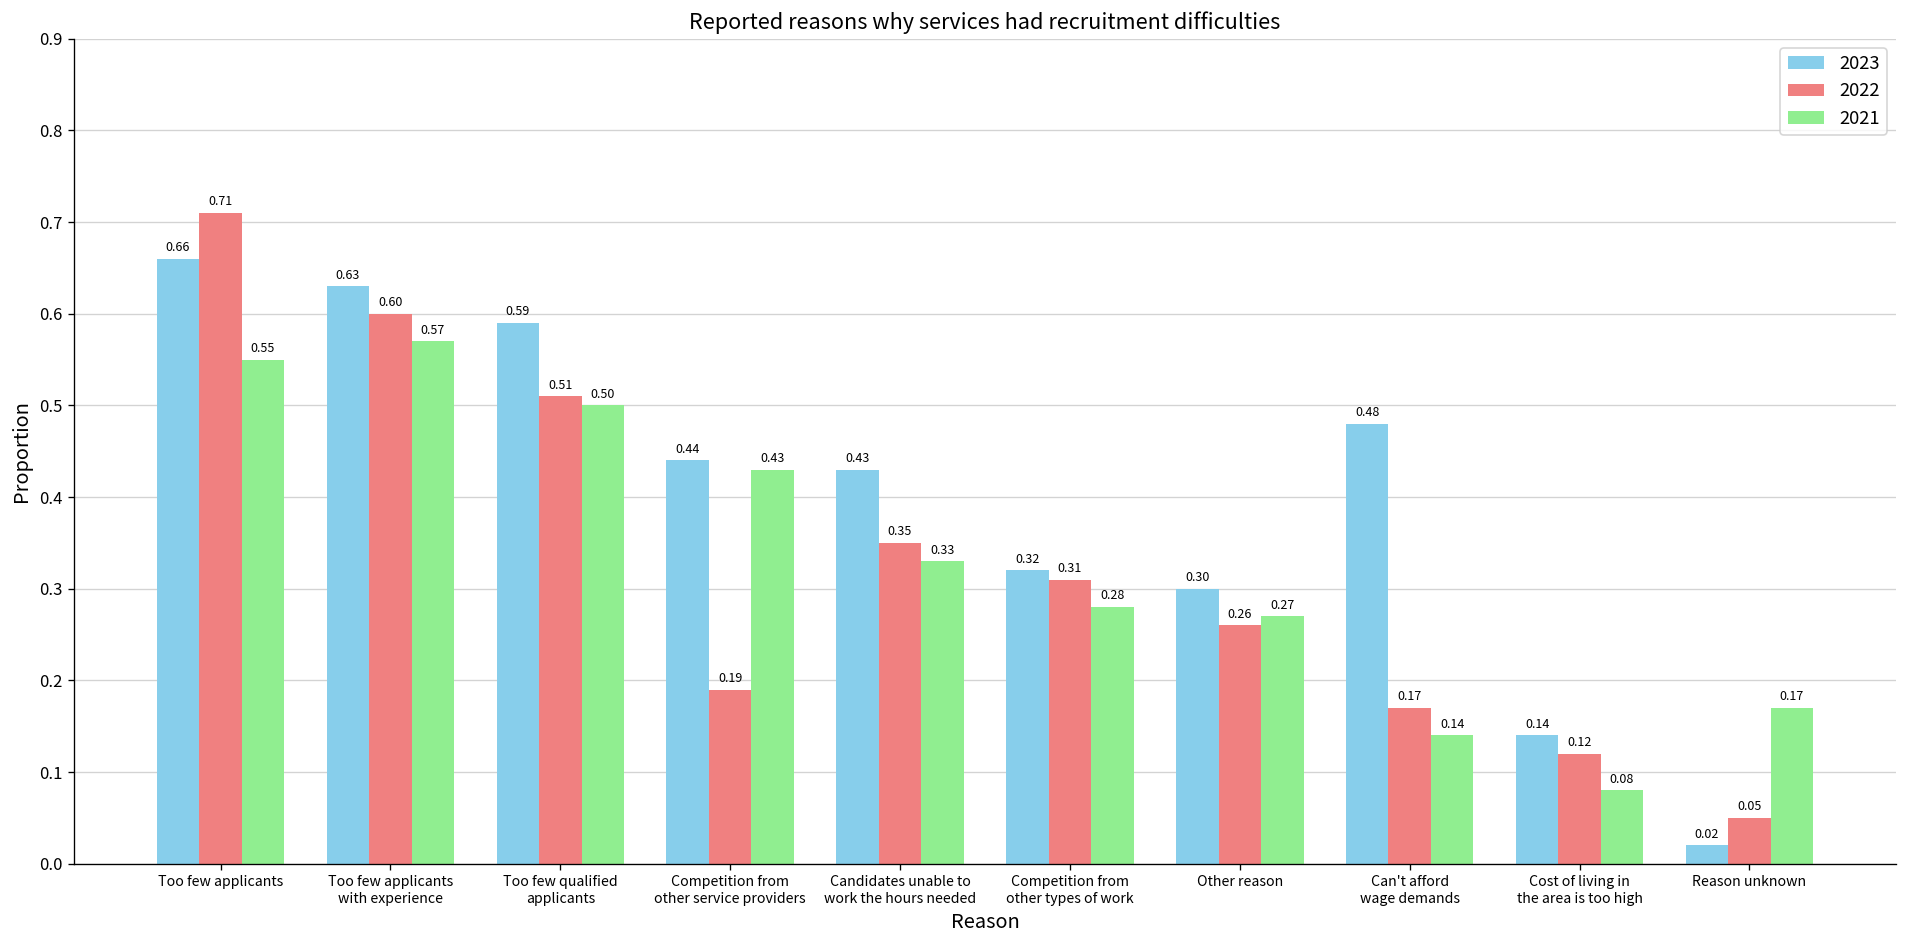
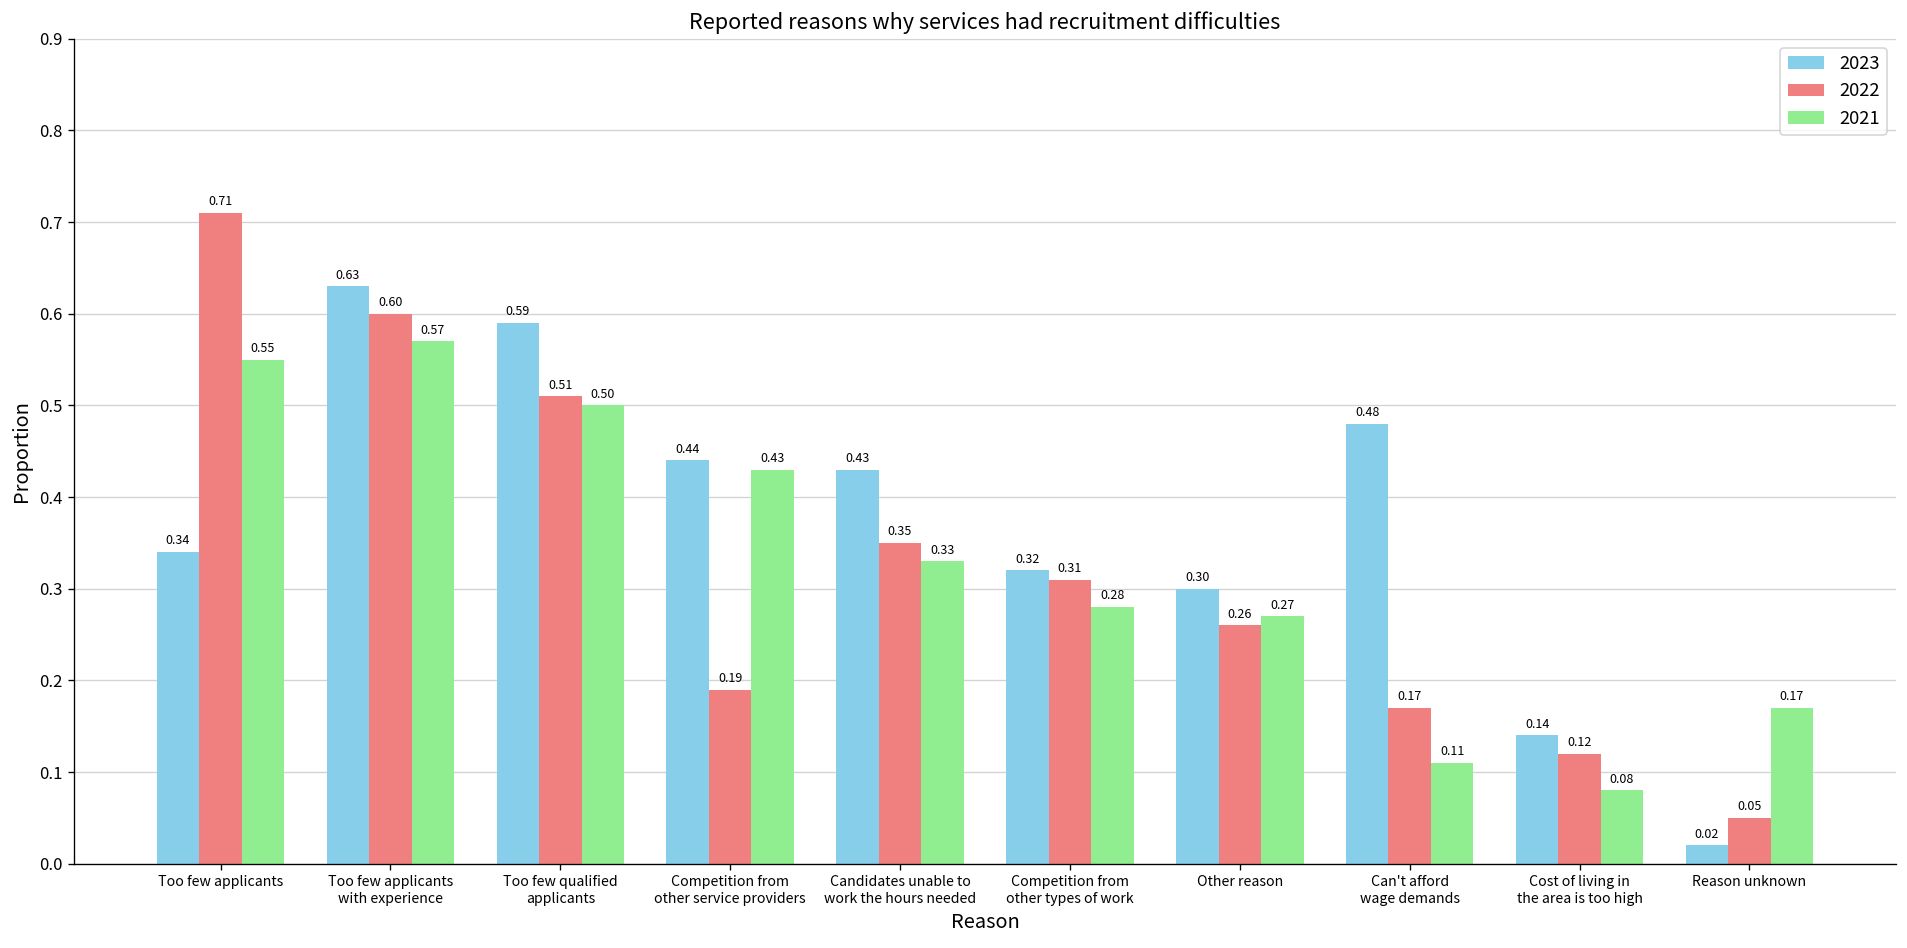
2023, Too few applicants: 0.66 -> 0.34
2021, Can't afford wage demands: 0.14 -> 0.11
